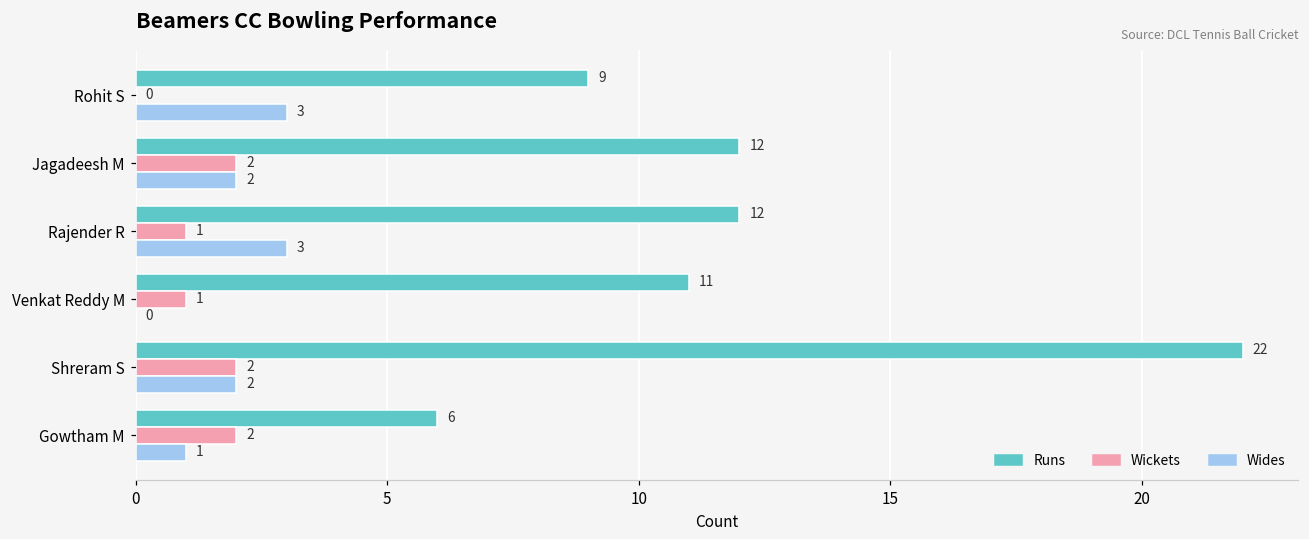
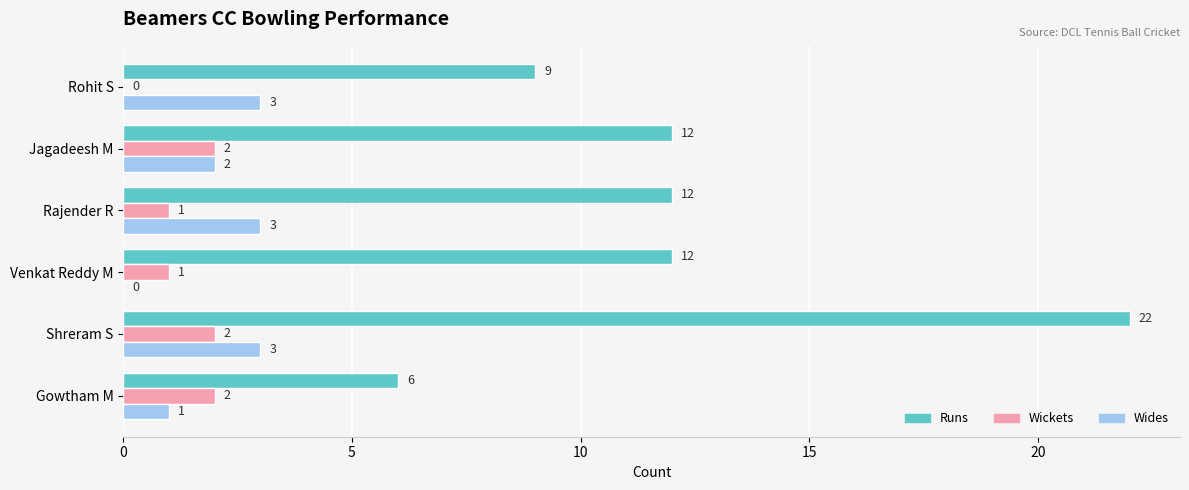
Runs, Venkat Reddy M: 11 -> 12
Wides, Shreram S: 2 -> 3
